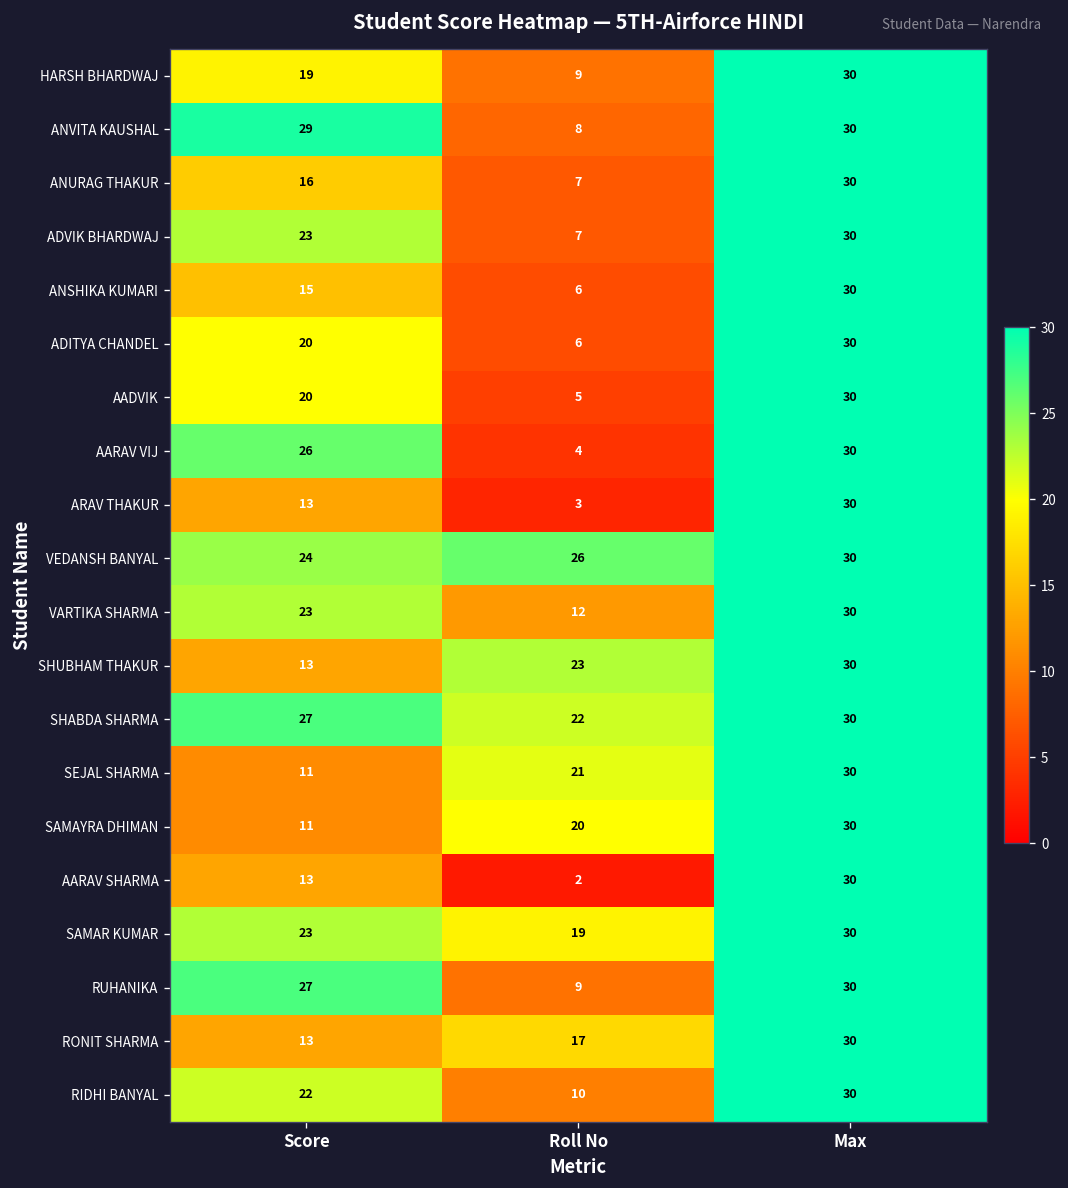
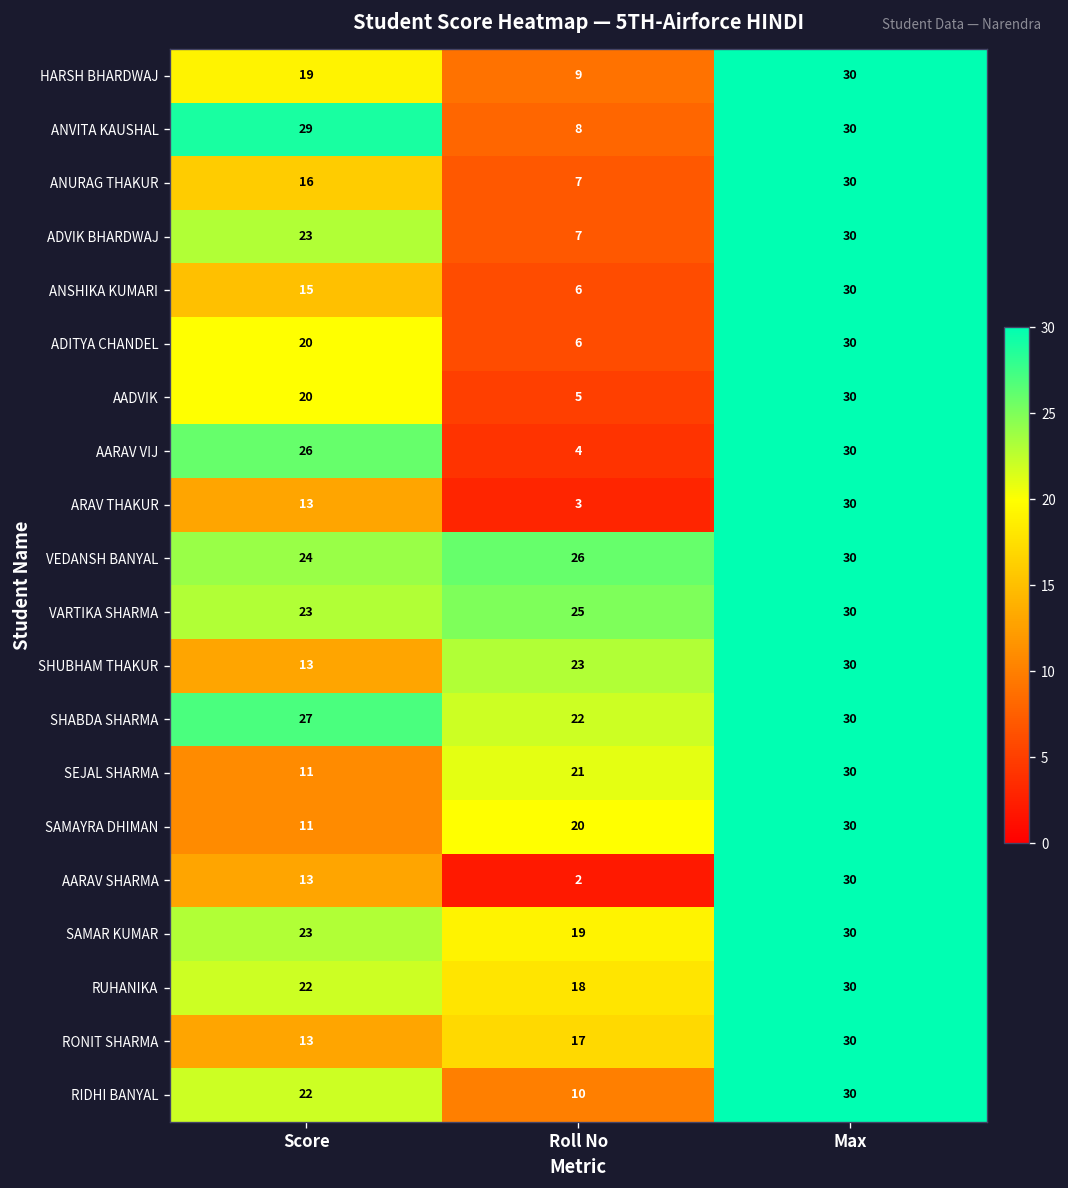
VARTIKA SHARMA, Roll No: 12 -> 25
RUHANIKA, Score: 27 -> 22
RUHANIKA, Roll No: 9 -> 18
